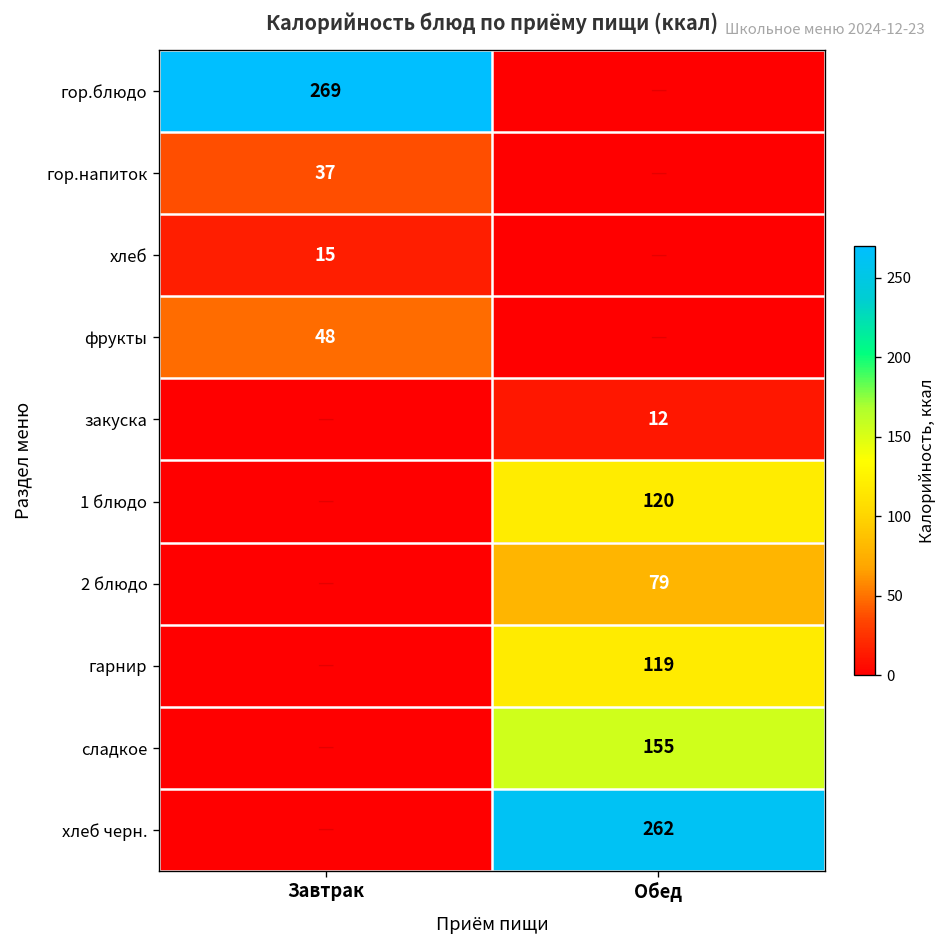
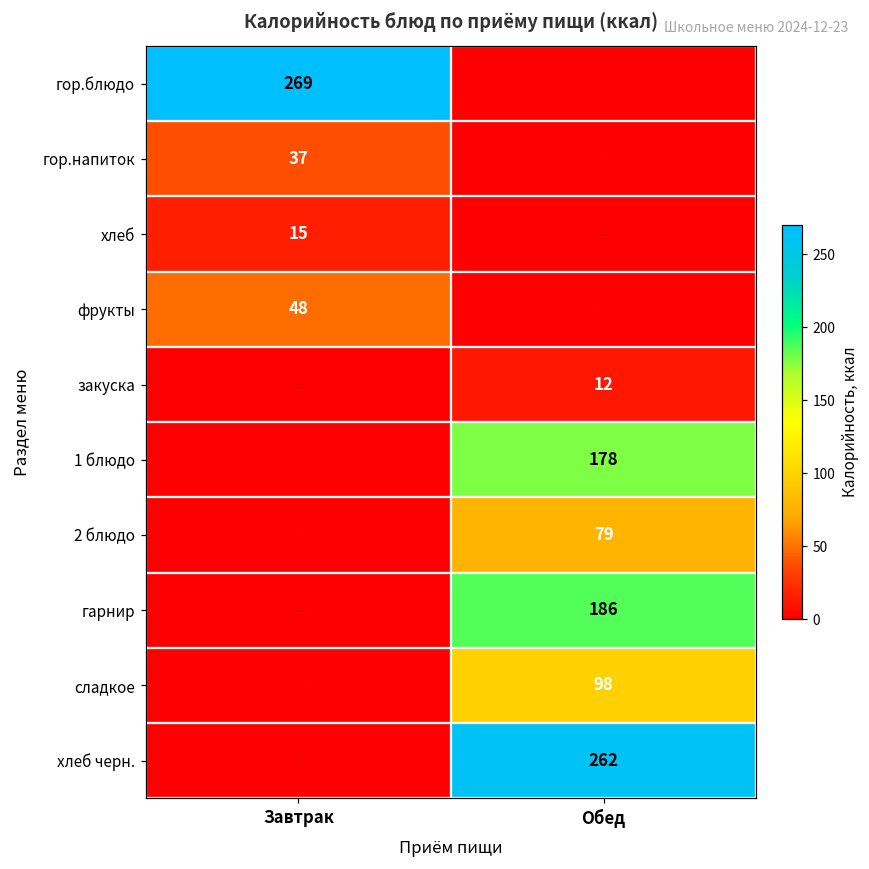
1 блюдо, Обед: 120 -> 178
гарнир, Обед: 119 -> 186
сладкое, Обед: 155 -> 98
